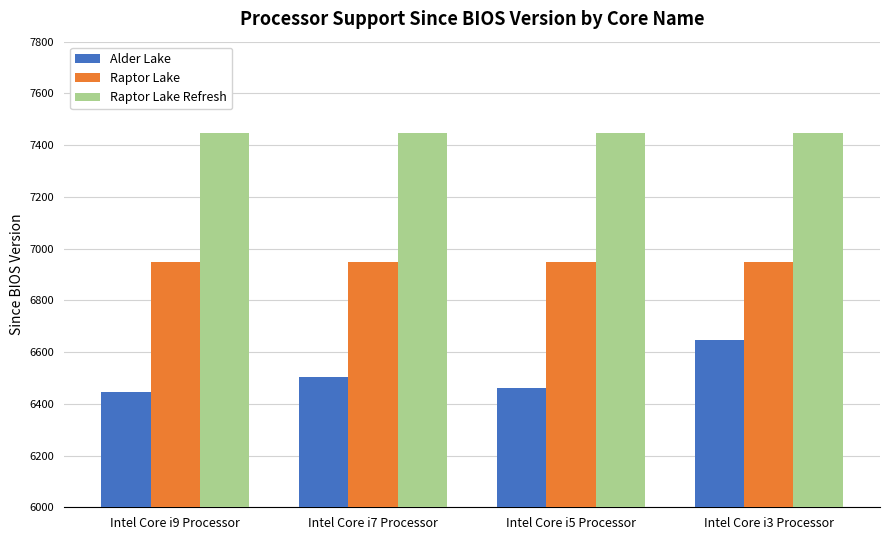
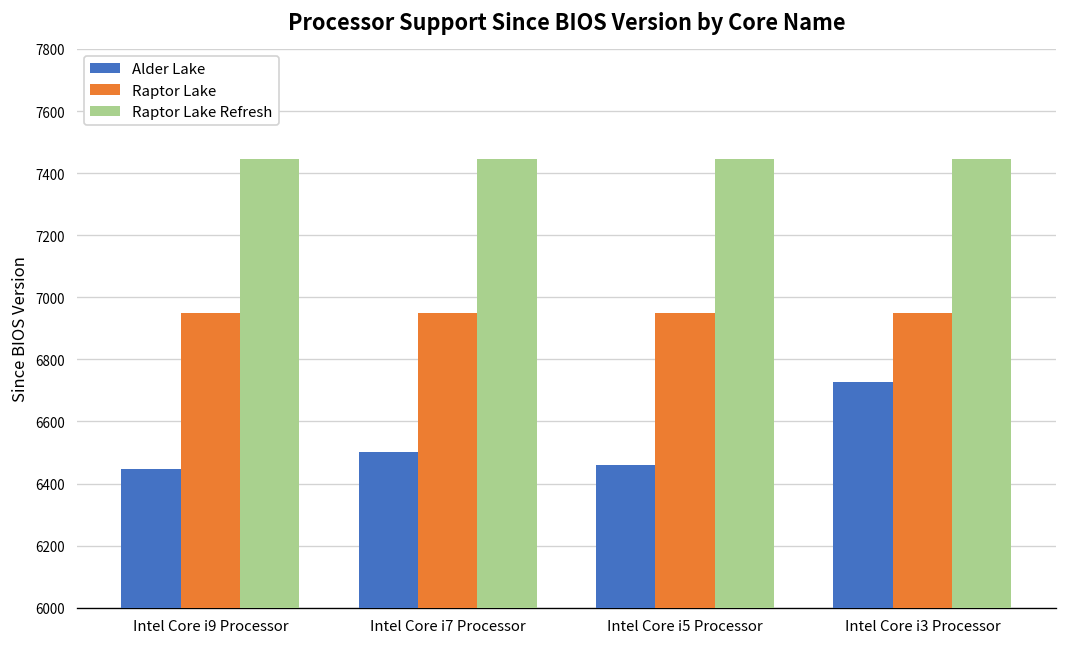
Alder Lake, Intel Core i3 Processor: 6650 -> 6730
